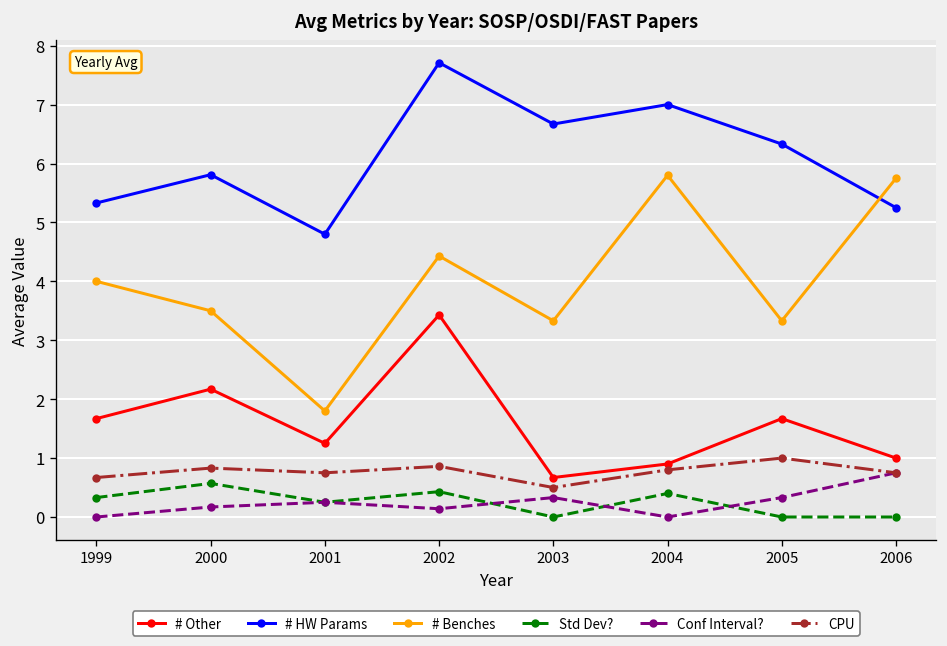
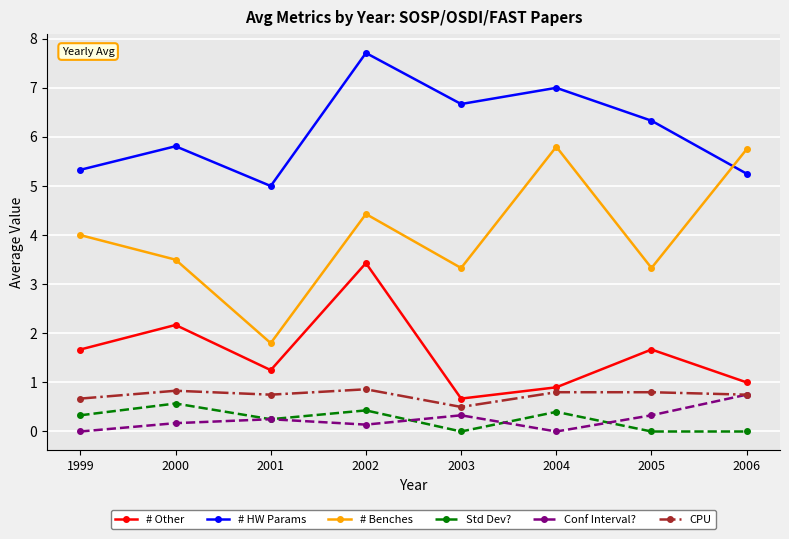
# HW Params, 2001: 4.8 -> 5.0
CPU, 2005: 1.0 -> 0.8
